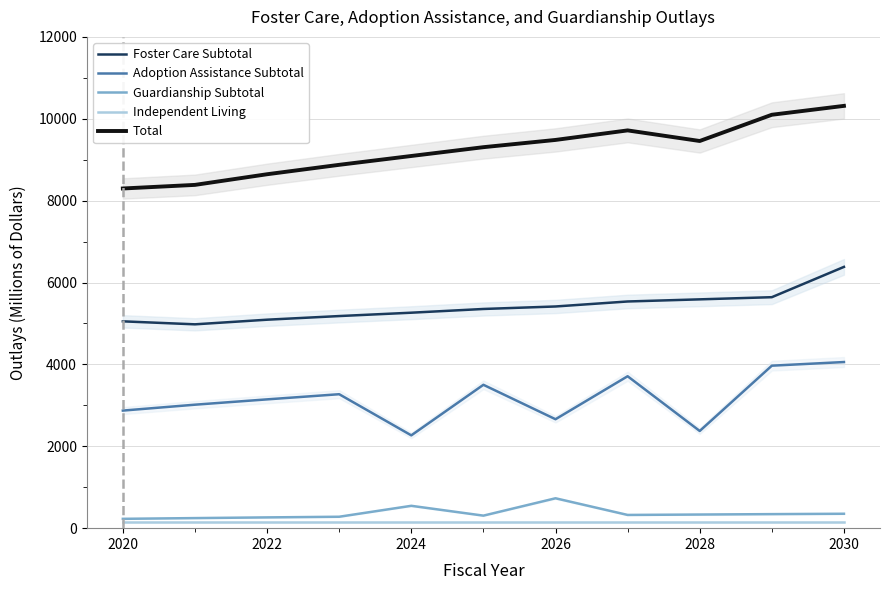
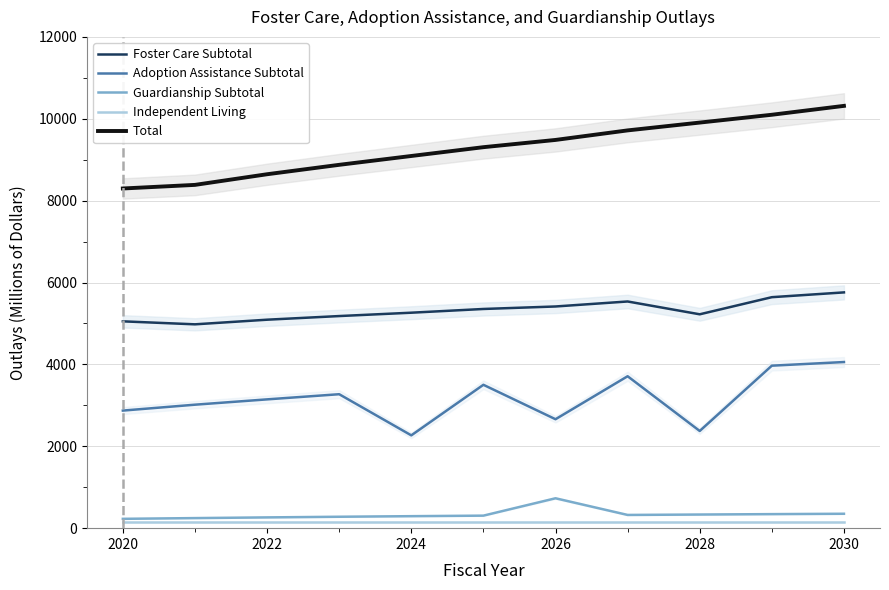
Guardianship Subtotal, 2024: 500 -> 300
Foster Care Subtotal, 2028: 5600 -> 5200
Total, 2028: 9500 -> 9900
Foster Care Subtotal, 2030: 6400 -> 5800
